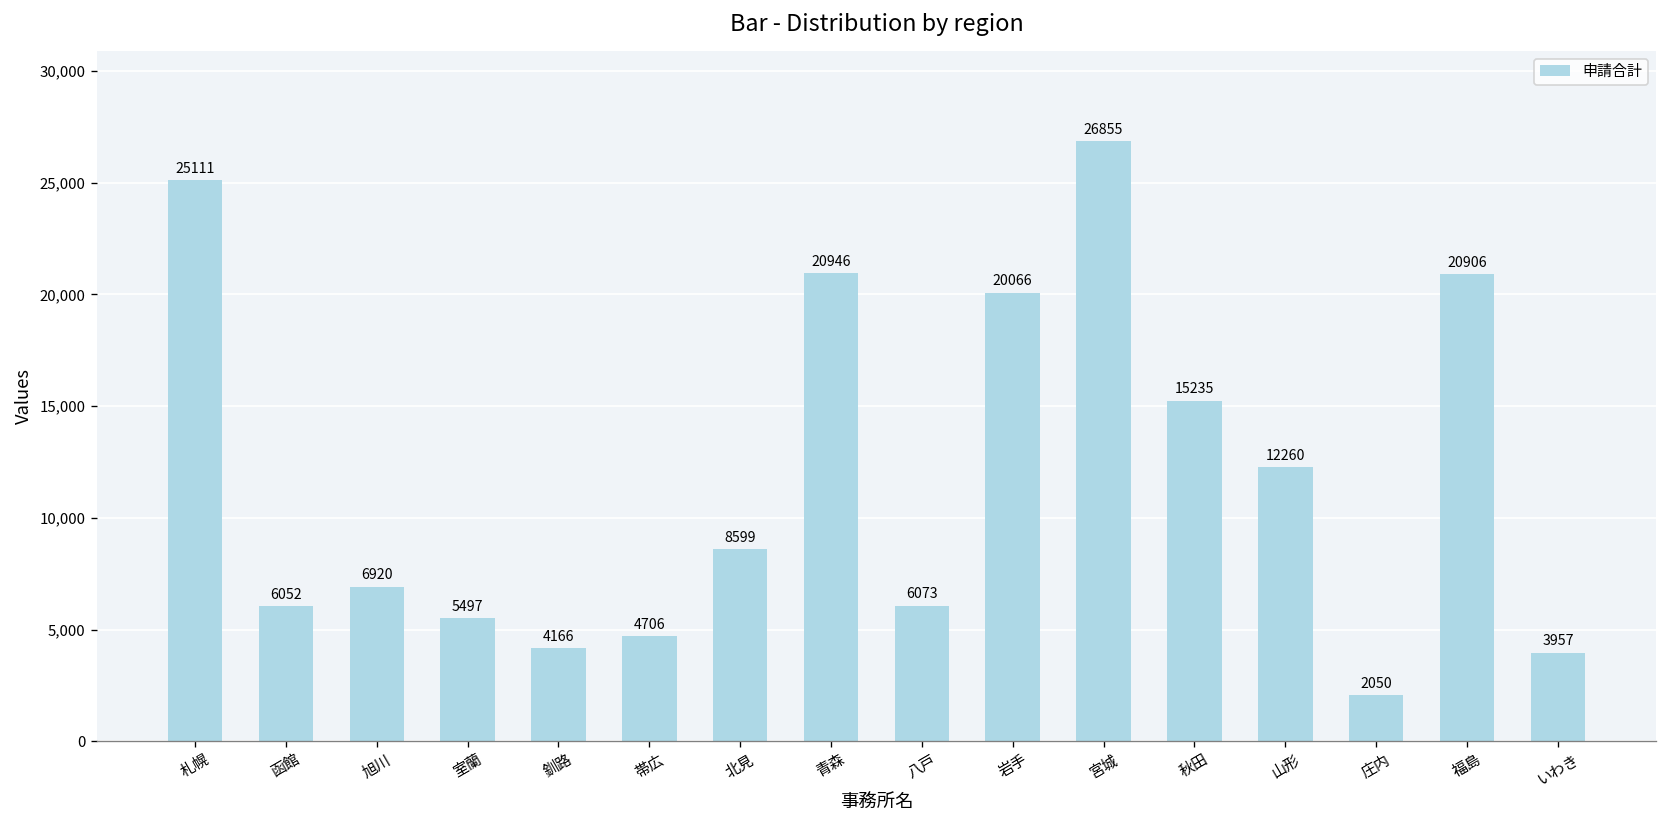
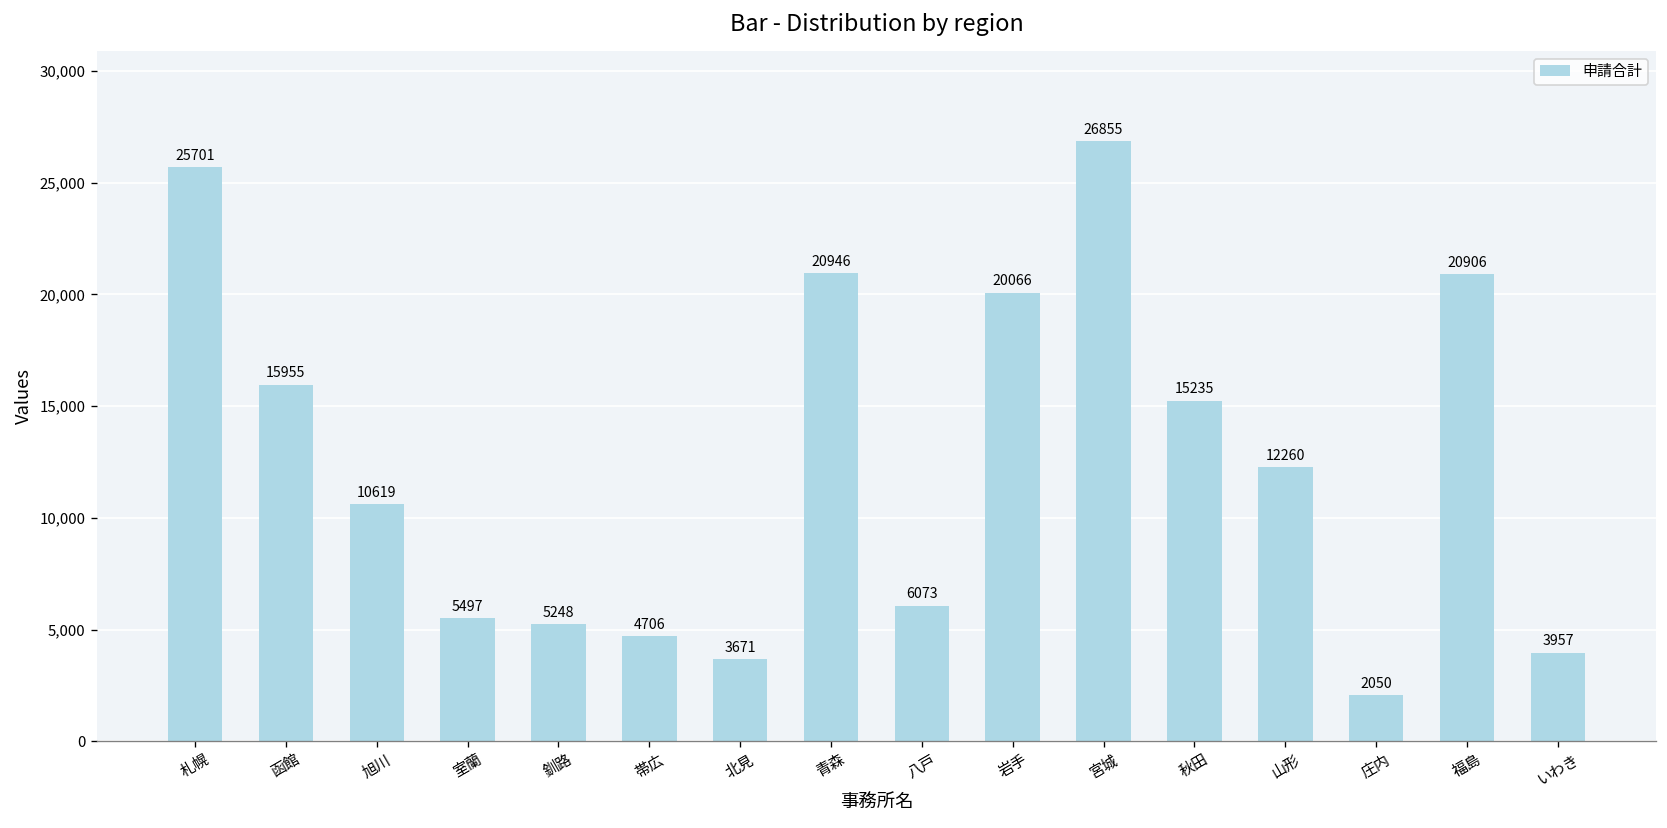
札幌: 25111 -> 25701
函館: 6052 -> 15955
旭川: 6920 -> 10619
釧路: 4166 -> 5248
北見: 8599 -> 3671
